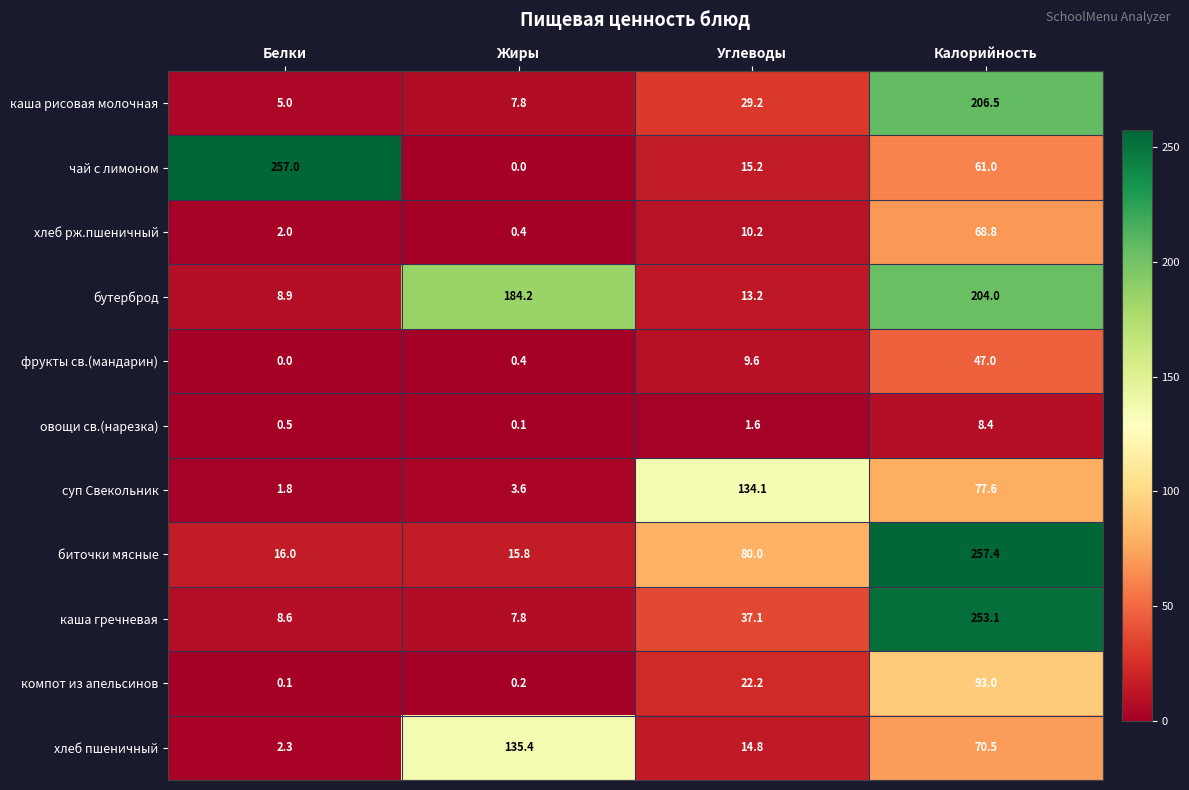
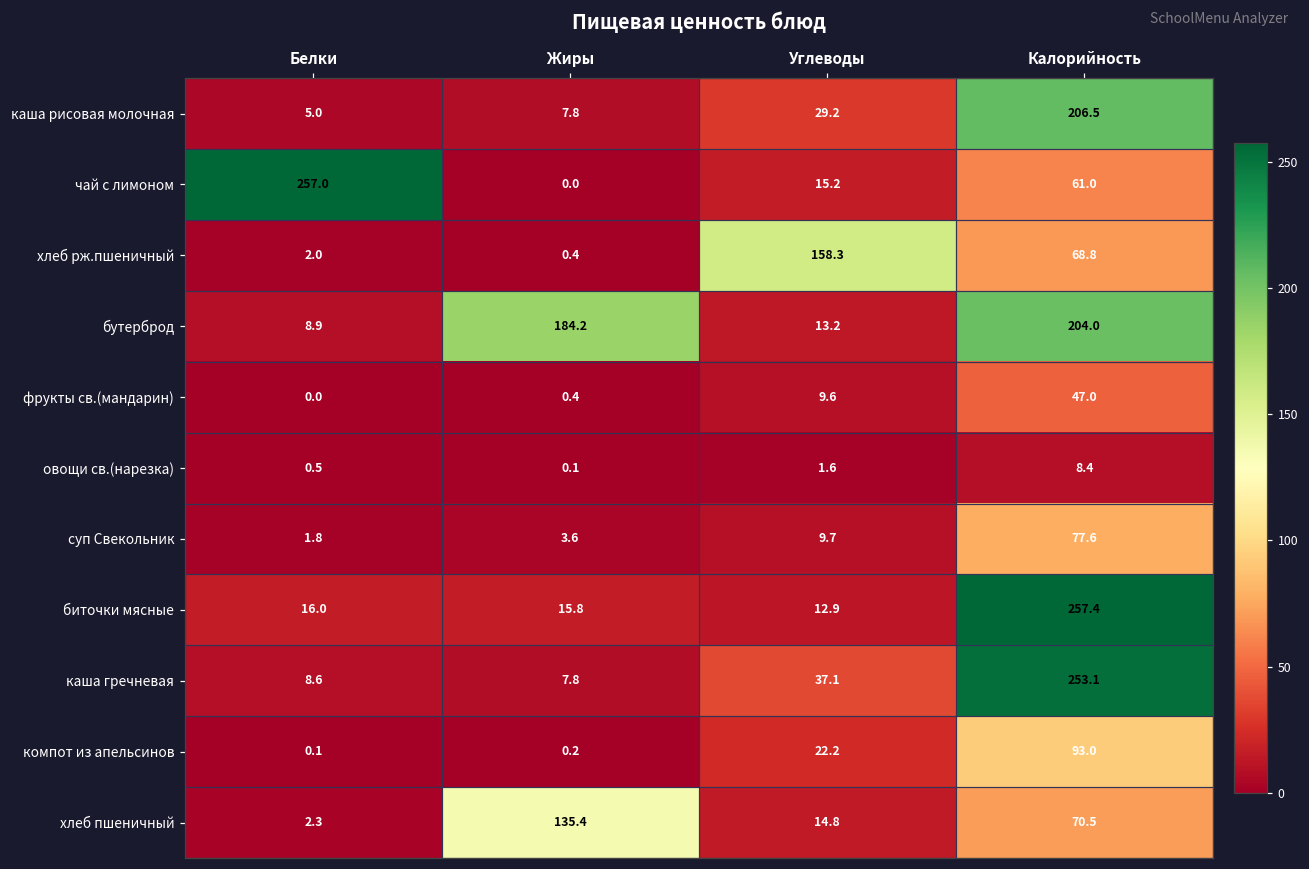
хлеб рж.пшеничный, Углеводы: 10.2 -> 158.3
суп Свекольник, Углеводы: 134.1 -> 9.7
биточки мясные, Углеводы: 80.0 -> 12.9
